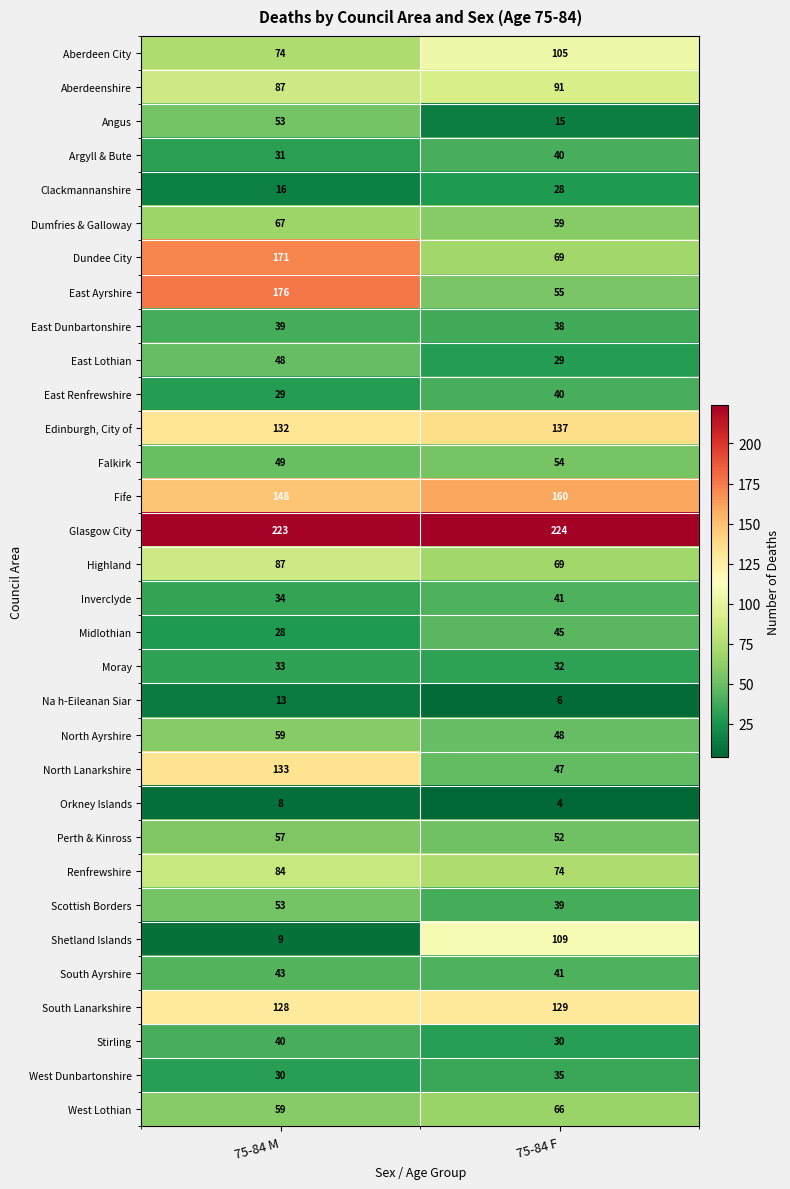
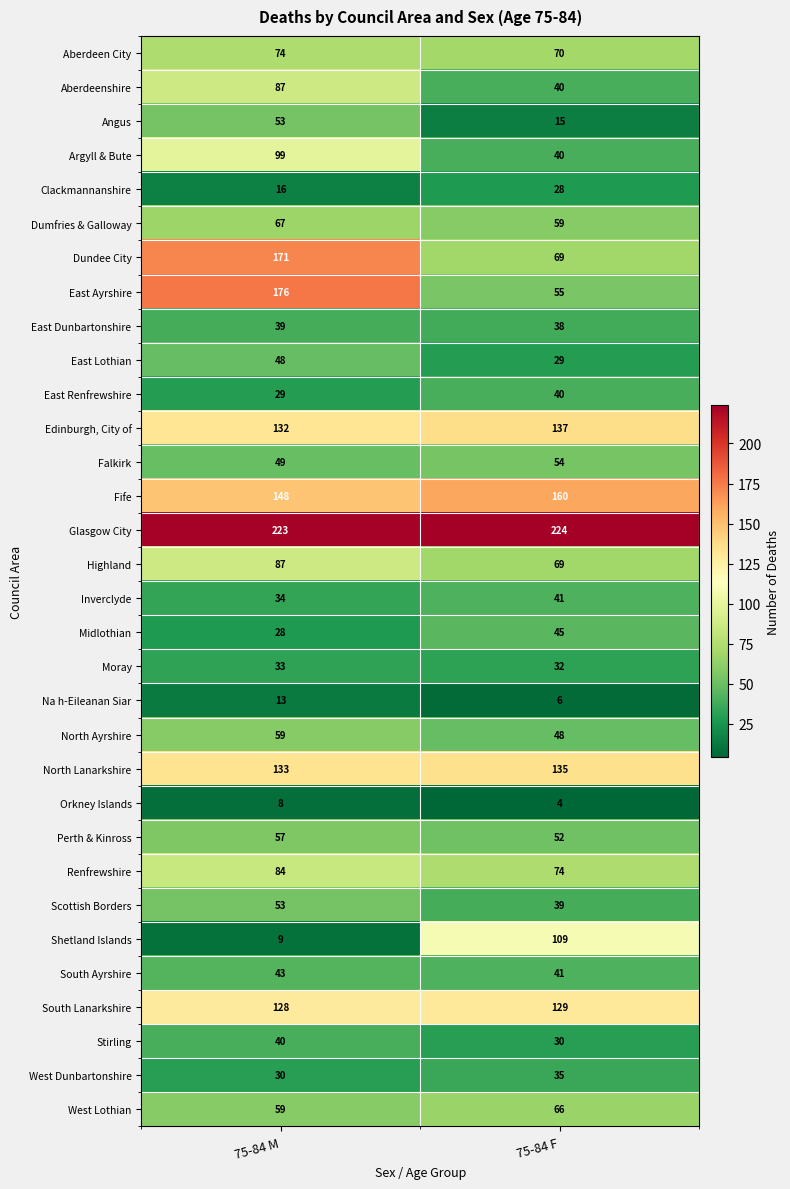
Aberdeen City, 75-84 F: 105 -> 70
Aberdeenshire, 75-84 F: 91 -> 40
Argyll & Bute, 75-84 M: 31 -> 99
North Lanarkshire, 75-84 F: 47 -> 135
